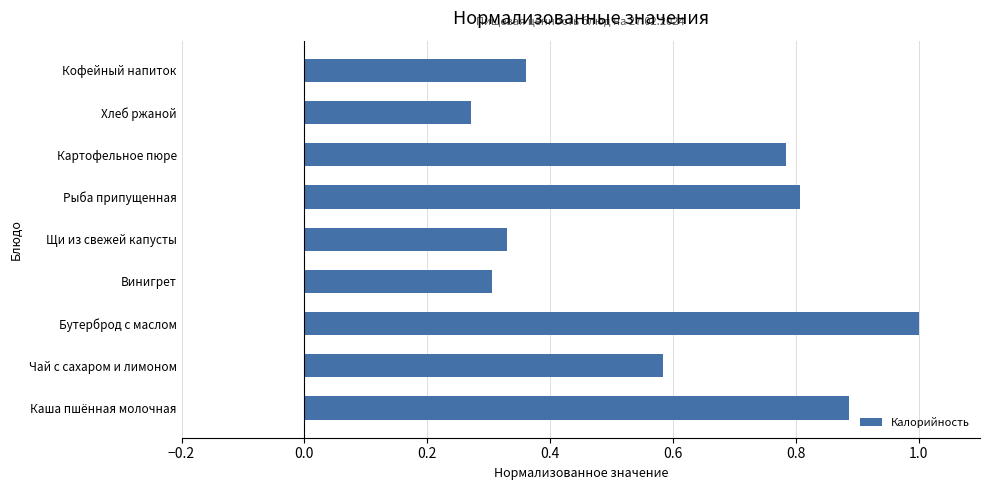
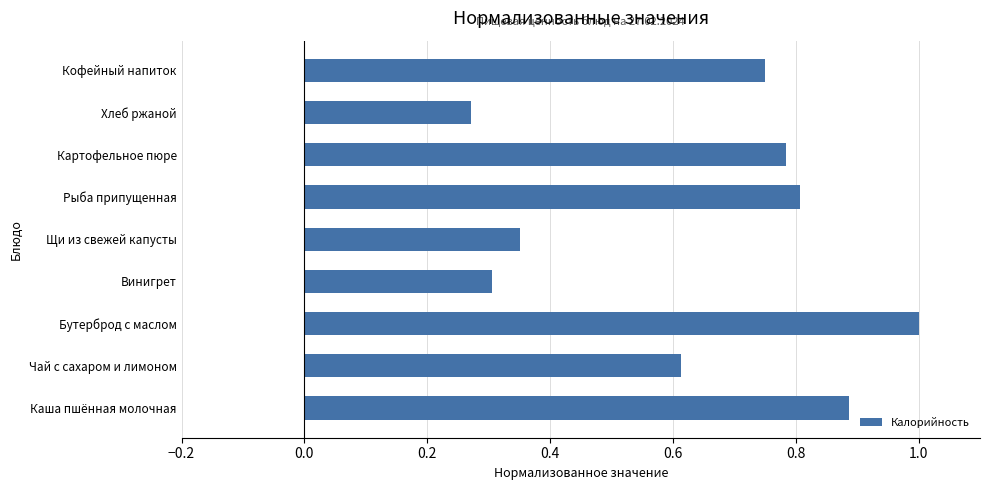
Кофейный напиток: 0.36 -> 0.75
Щи из свежей капусты: 0.33 -> 0.35
Чай с сахаром и лимоном: 0.58 -> 0.61
